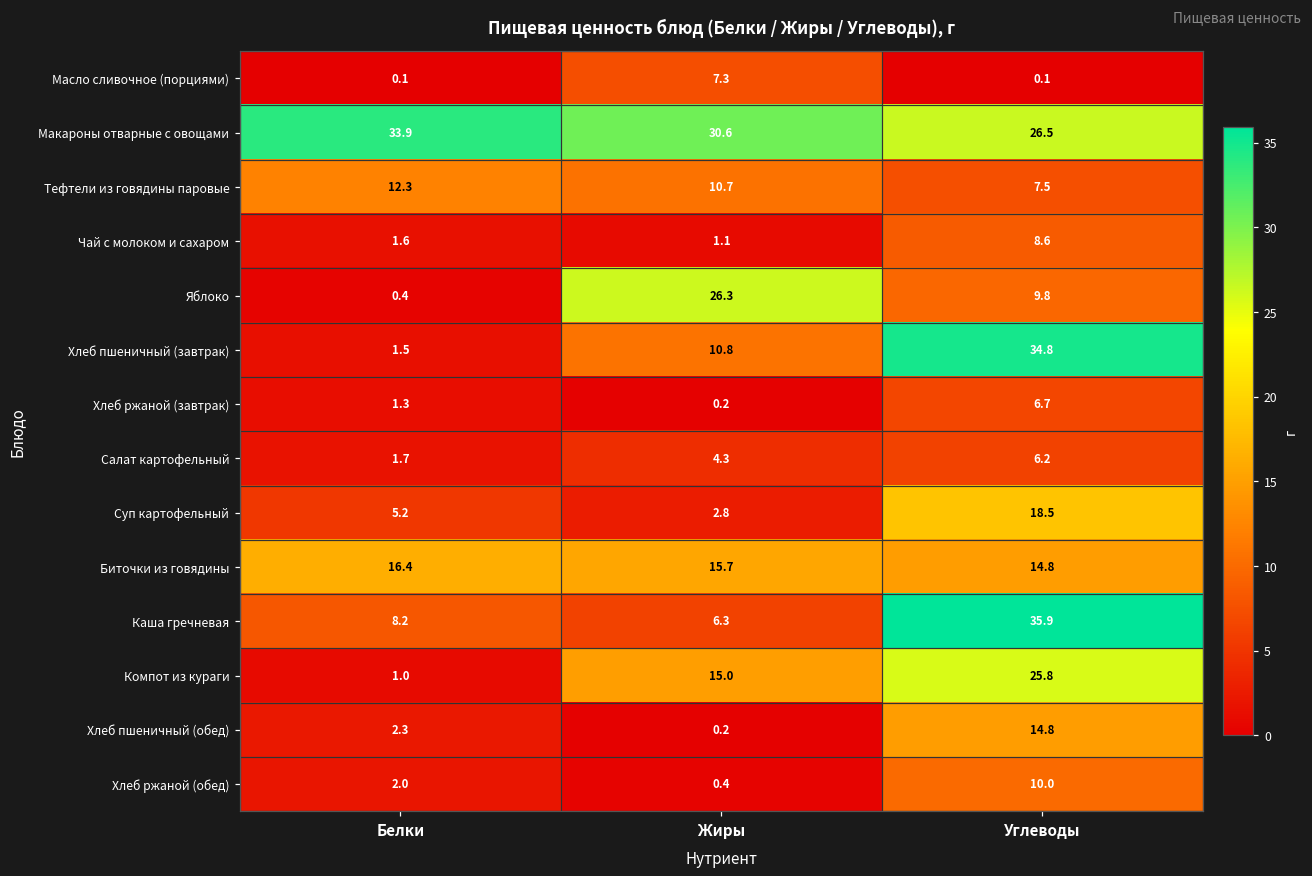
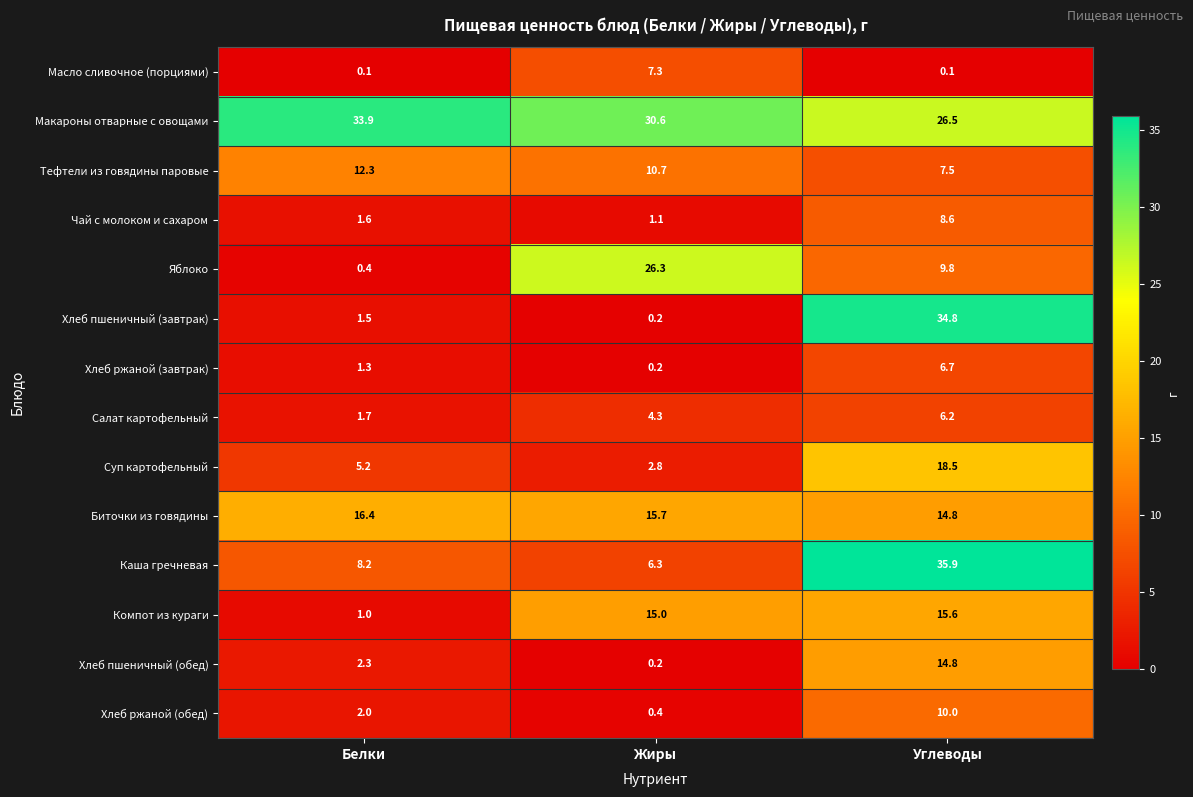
Хлеб пшеничный (завтрак), Жиры: 10.8 -> 0.2
Компот из кураги, Углеводы: 25.8 -> 15.6
